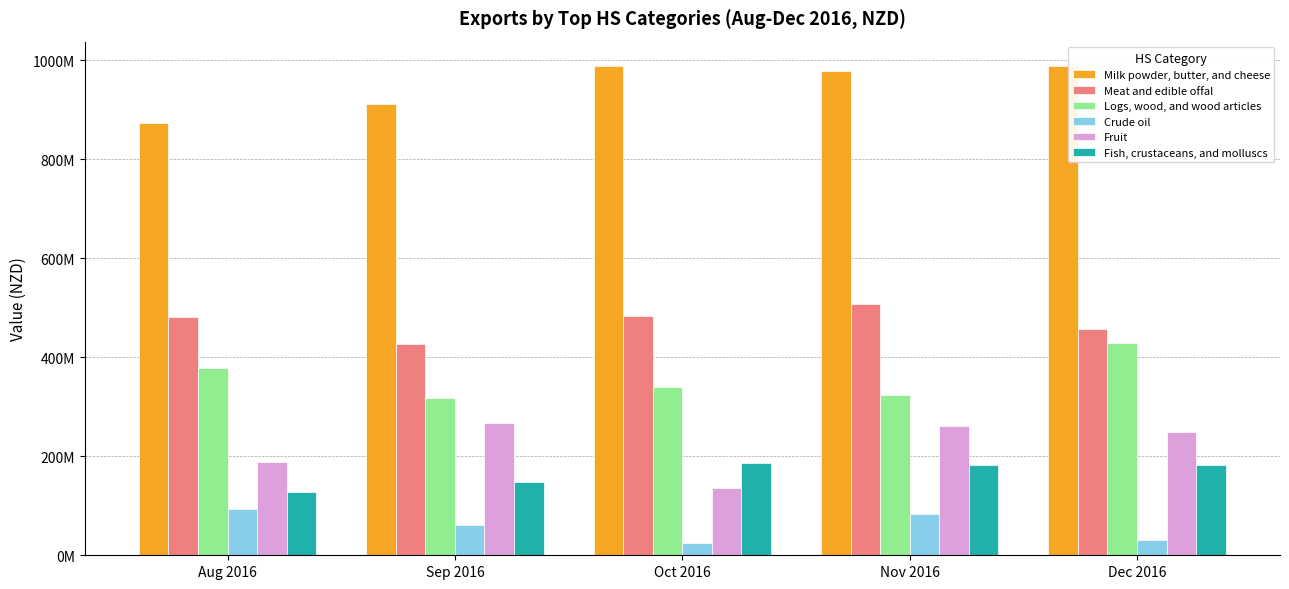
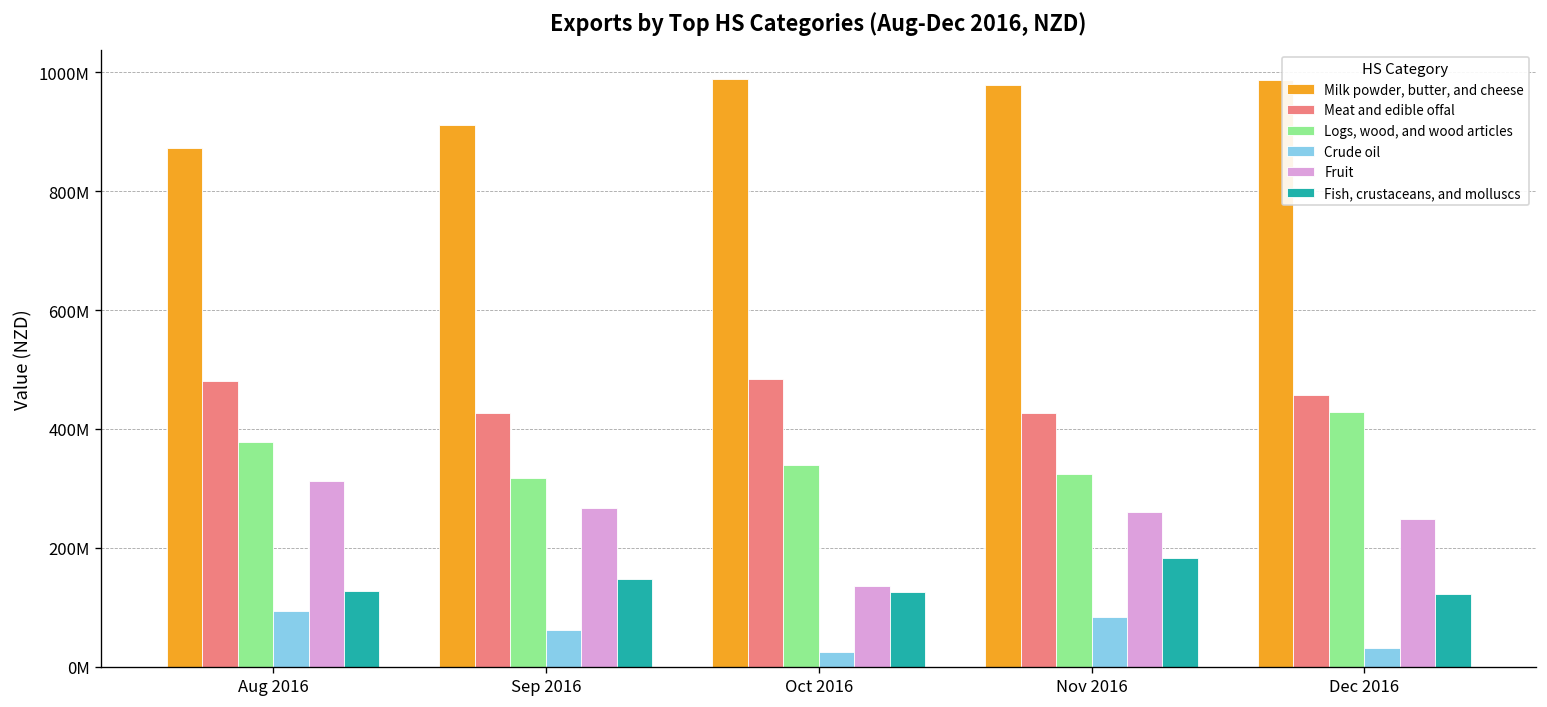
Fruit, Aug 2016: 190000000 -> 310000000
Fish, crustaceans, and molluscs, Oct 2016: 190000000 -> 130000000
Meat and edible offal, Nov 2016: 510000000 -> 430000000
Fish, crustaceans, and molluscs, Dec 2016: 180000000 -> 120000000
